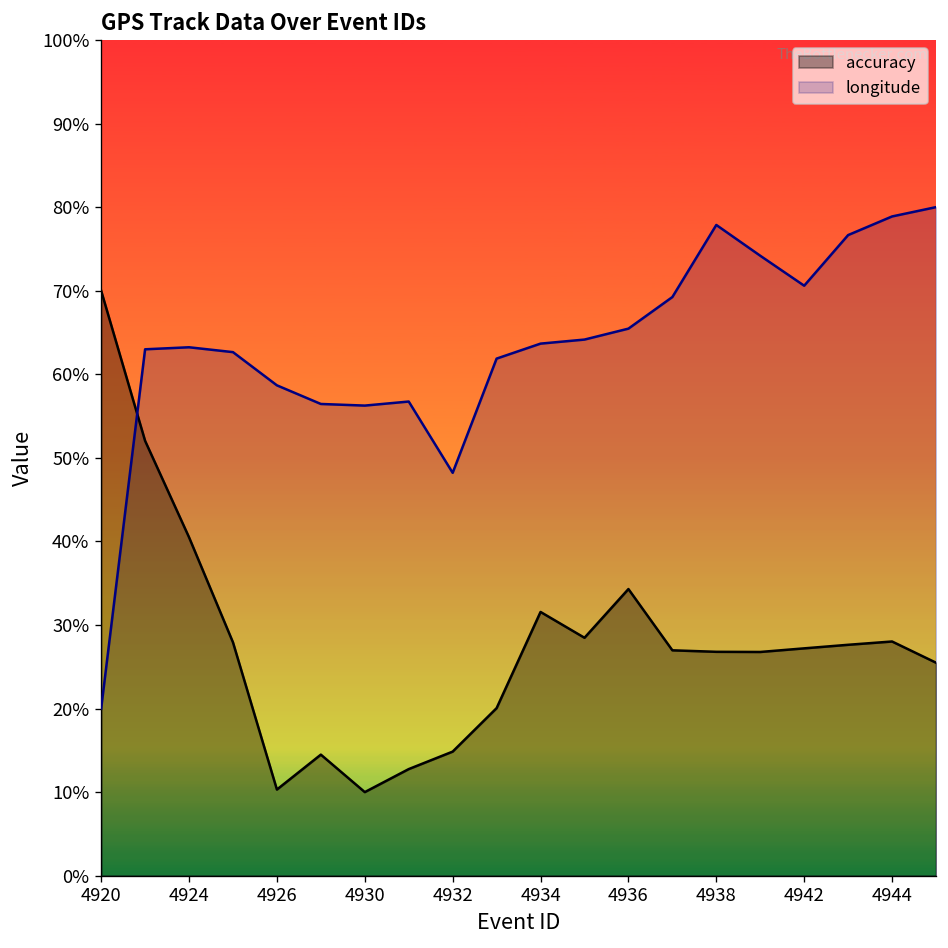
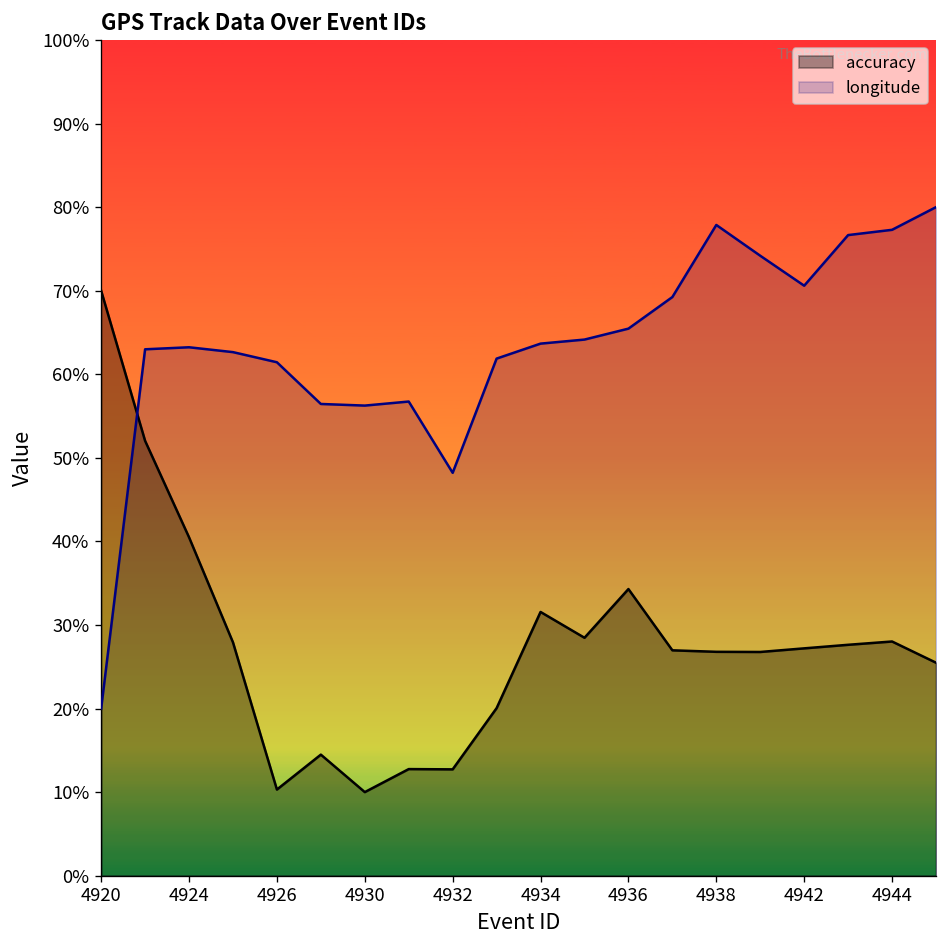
longitude, 4926: 59% -> 61%
accuracy, 4932: 15% -> 13%
longitude, 4944: 79% -> 77%
